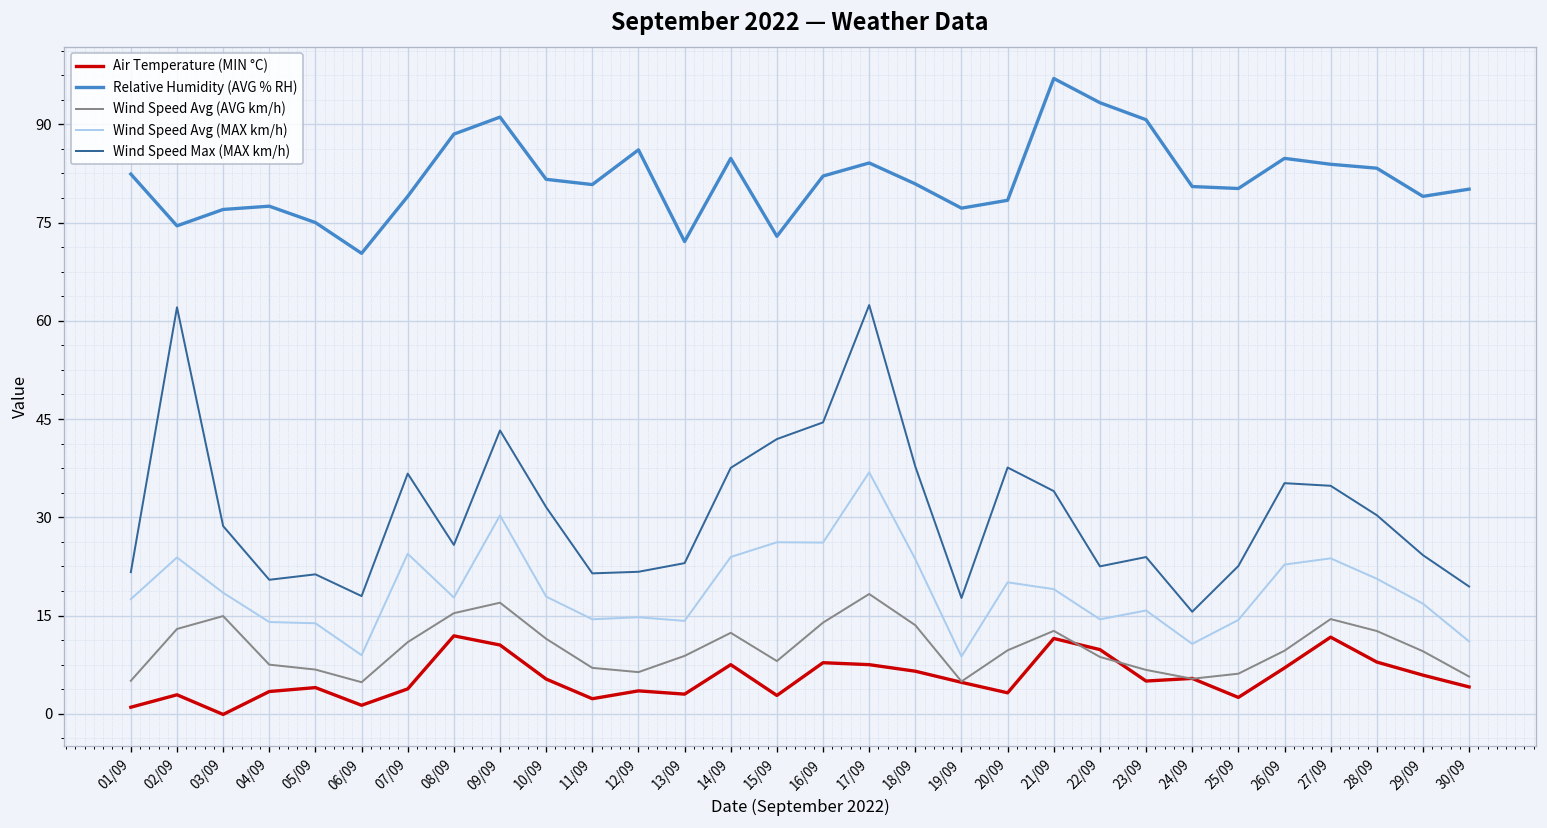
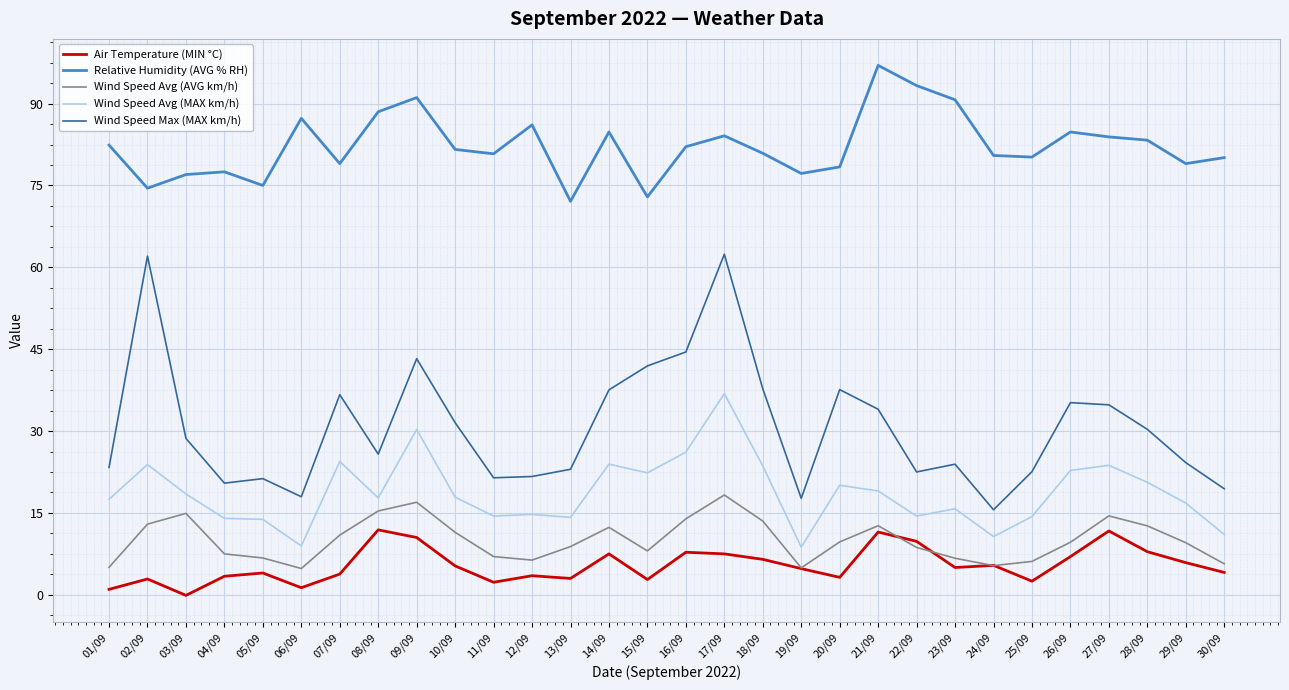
Wind Speed Max (MAX km/h), 01/09: 22 -> 23
Relative Humidity (AVG % RH), 06/09: 70 -> 87
Wind Speed Avg (MAX km/h), 15/09: 26 -> 22
